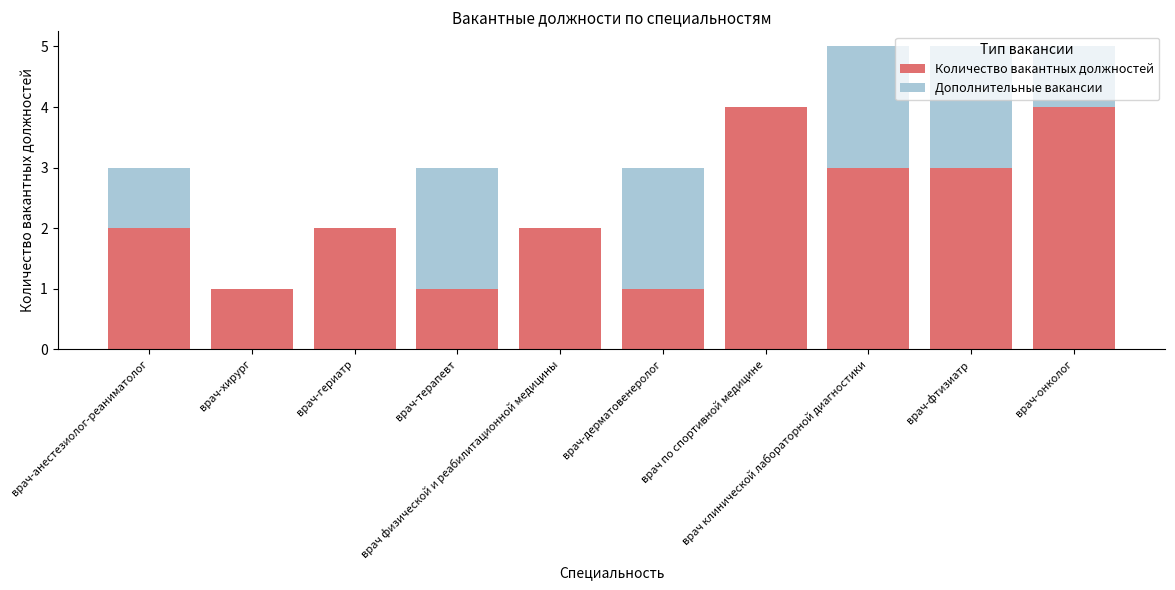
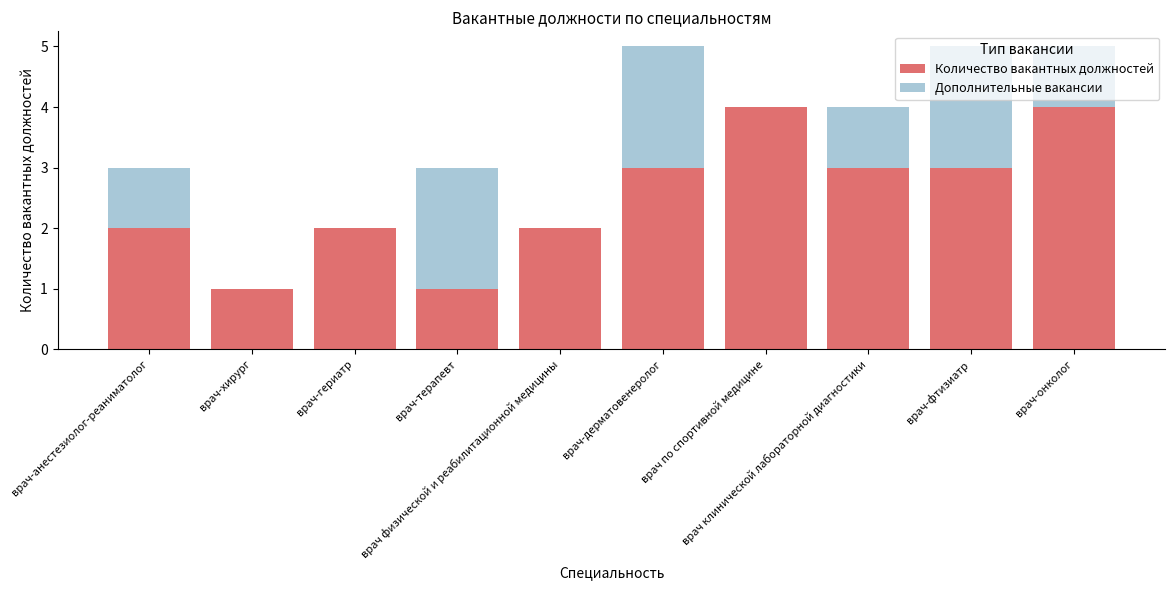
Количество вакантных должностей, врач-дерматовенеролог: 1 -> 3
Дополнительные вакансии, врач клинической лабораторной диагностики: 2 -> 1
